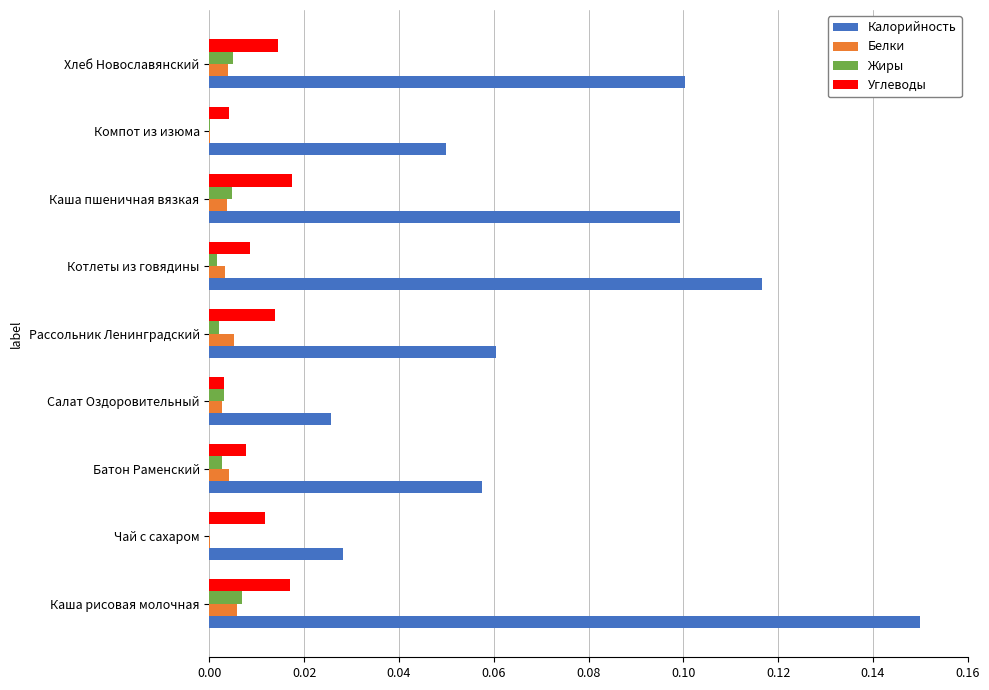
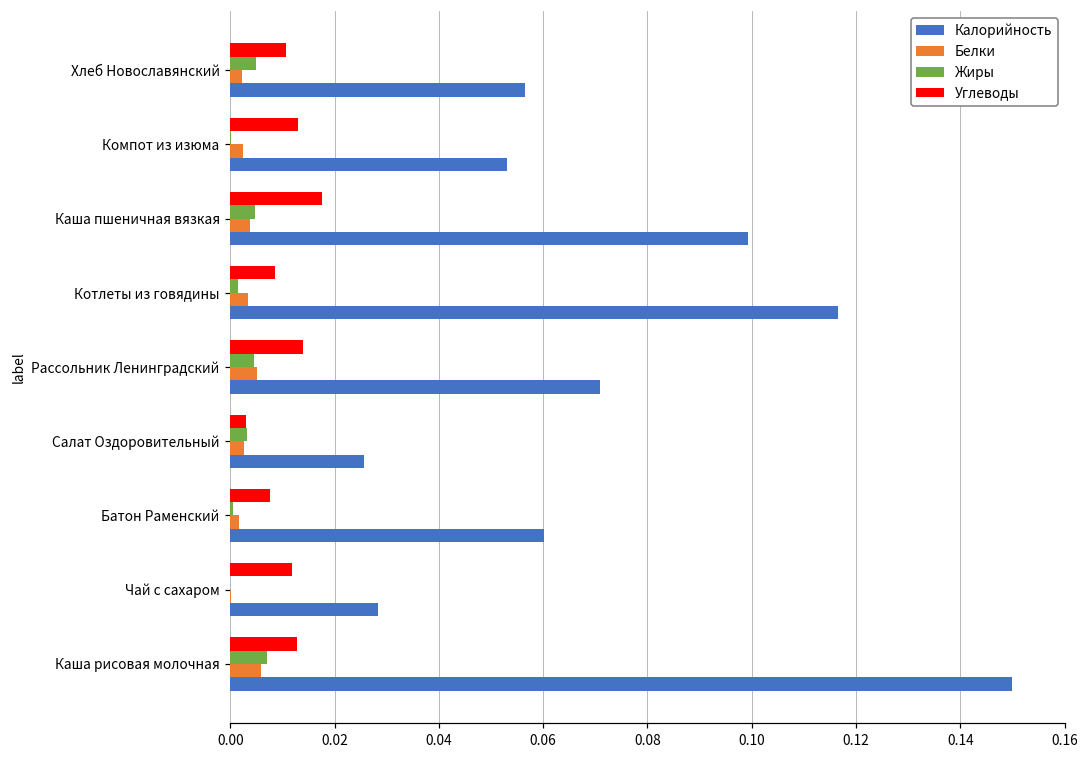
Углеводы, Хлеб Новославянский: 0.015 -> 0.011
Белки, Хлеб Новославянский: 0.004 -> 0.002
Калорийность, Хлеб Новославянский: 0.100 -> 0.057
Углеводы, Компот из изюма: 0.004 -> 0.013
Белки, Компот из изюма: 0.000 -> 0.003
Калорийность, Компот из изюма: 0.050 -> 0.053
Жиры, Рассольник Ленинградский: 0.002 -> 0.005
Калорийность, Рассольник Ленинградский: 0.060 -> 0.071
Жиры, Батон Раменский: 0.003 -> 0.000
Белки, Батон Раменский: 0.004 -> 0.002
Калорийность, Батон Раменский: 0.058 -> 0.060
Углеводы, Каша рисовая молочная: 0.017 -> 0.013
